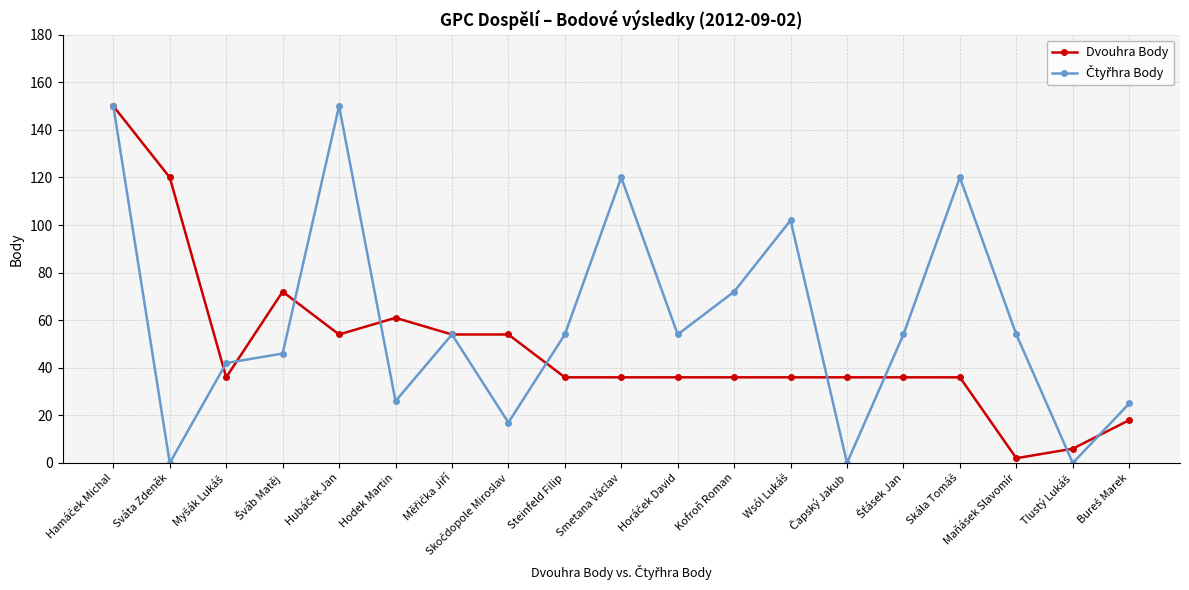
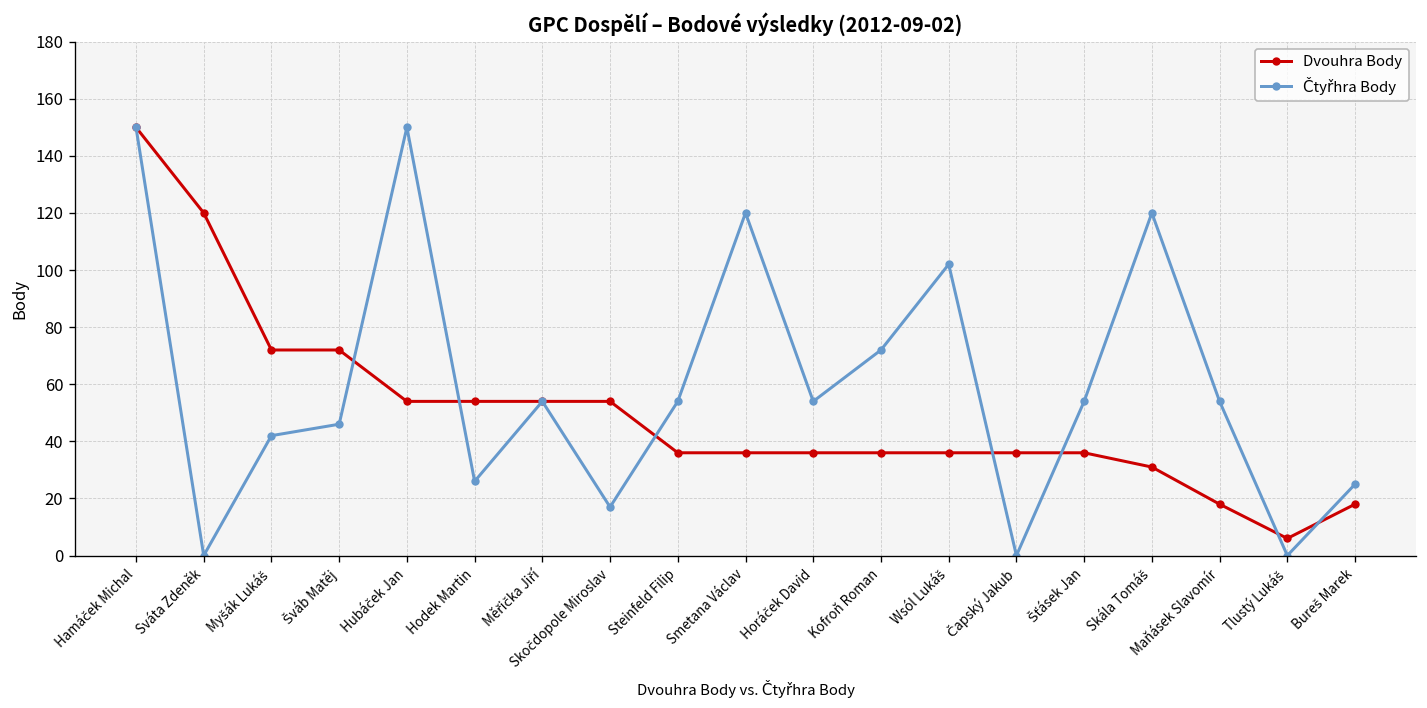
Dvouhra Body, Myšák Lukáš: 36 -> 72
Dvouhra Body, Hodek Martin: 61 -> 54
Dvouhra Body, Skála Tomáš: 36 -> 31
Dvouhra Body, Maňásek Slavomír: 2 -> 18
